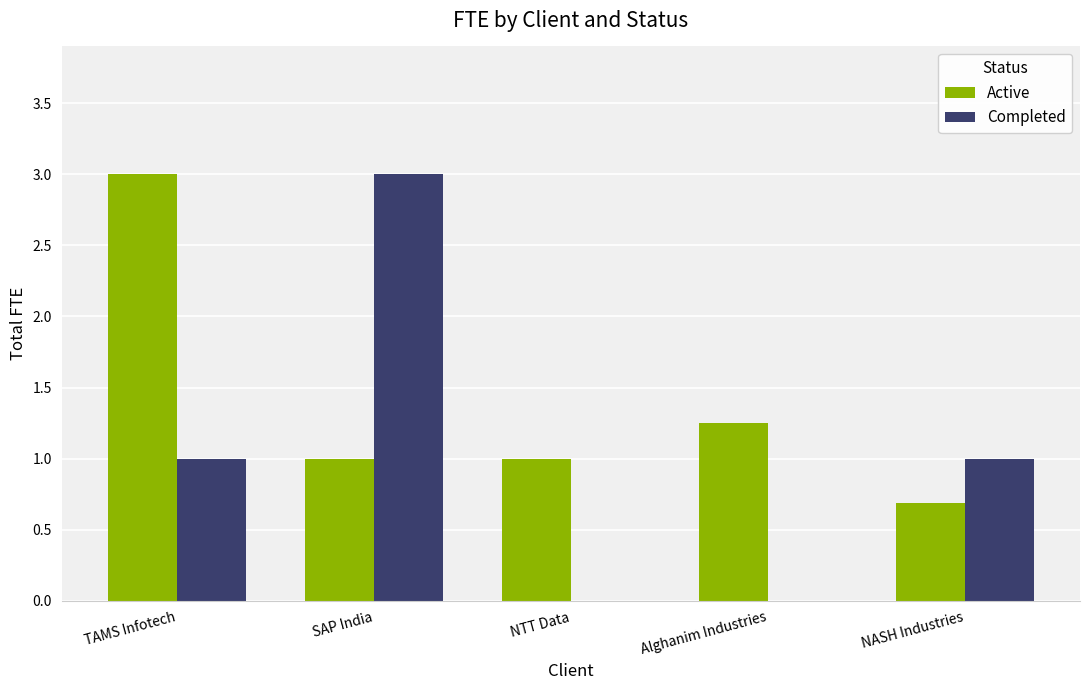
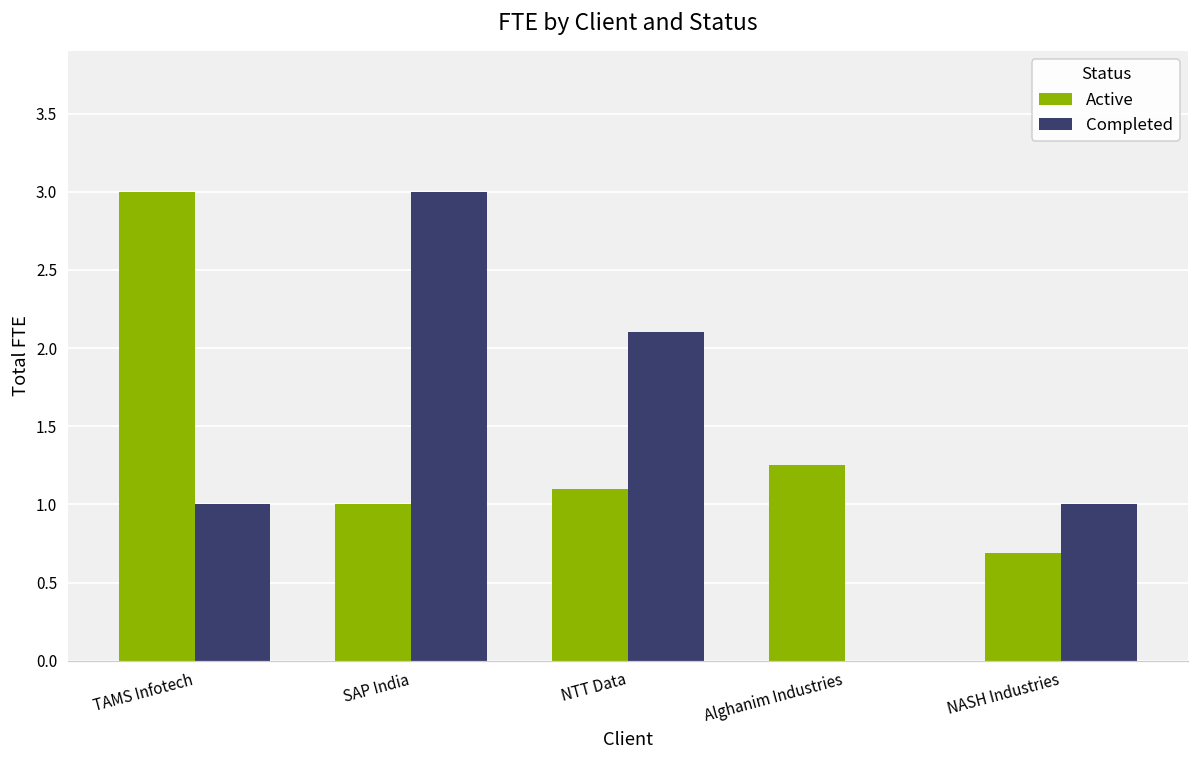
Active, NTT Data: 1.0 -> 1.1
Completed, NTT Data: 0.0 -> 2.1
